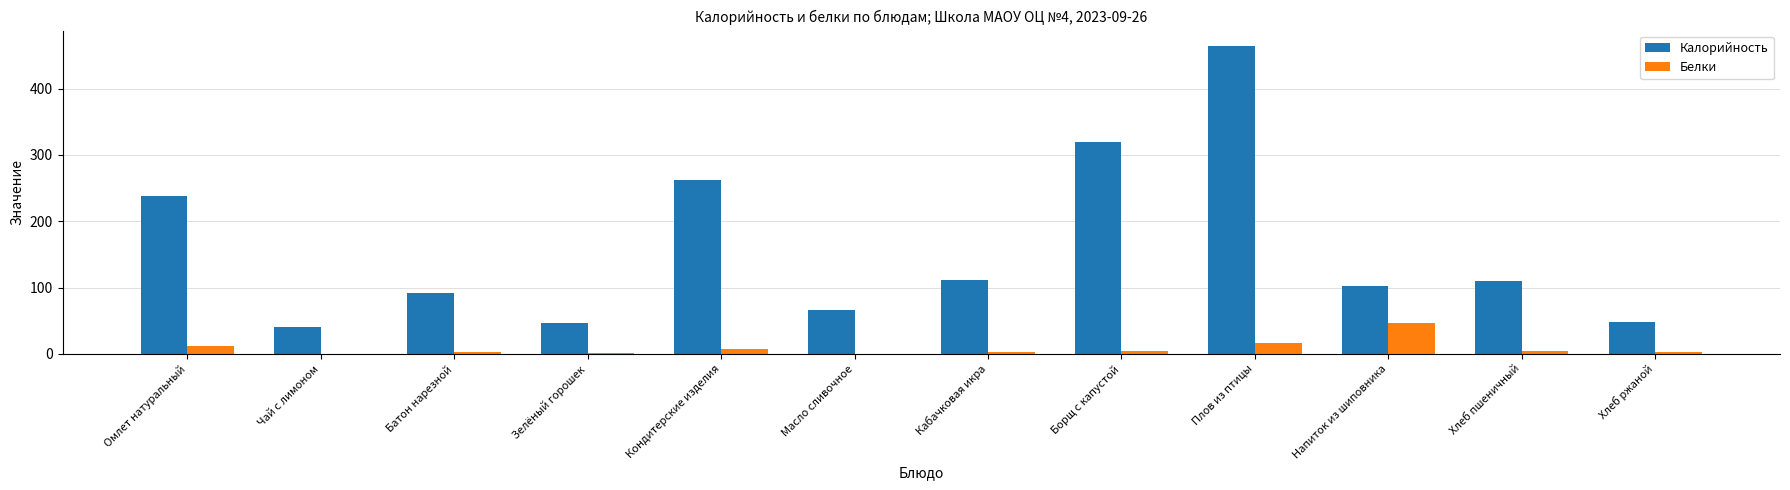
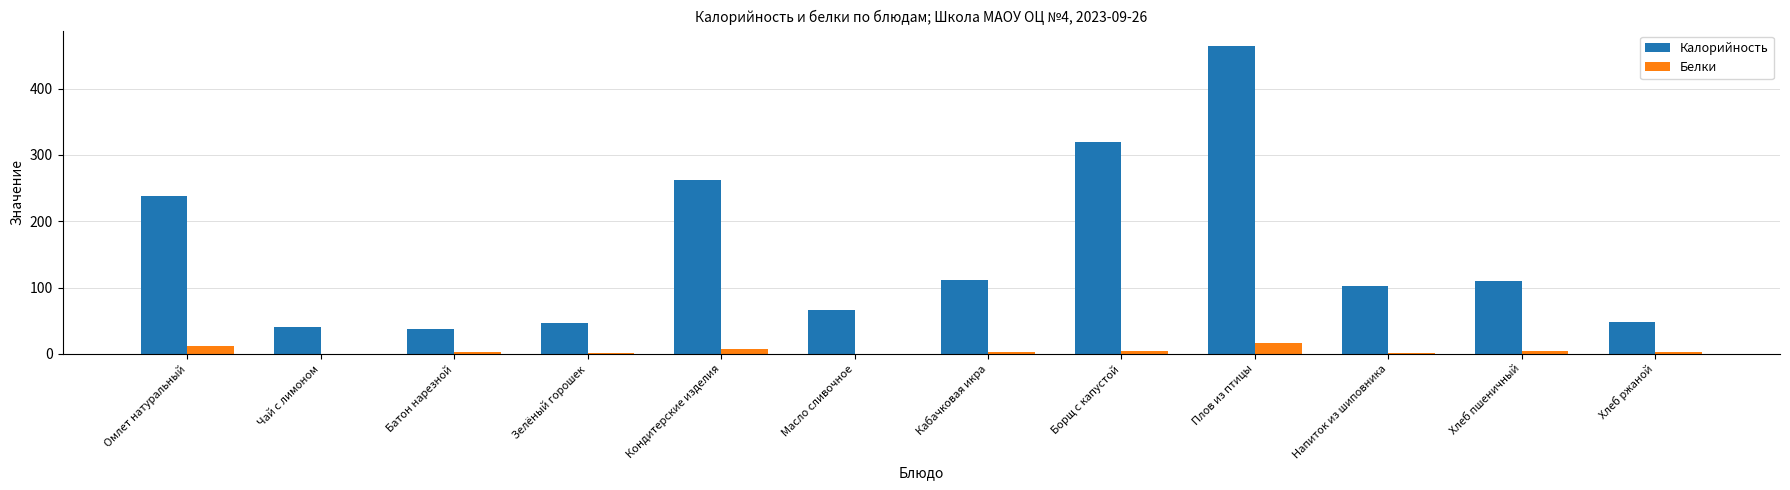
Калорийность, Батон нарезной: 90 -> 40
Белки, Напиток из шиповника: 50 -> 0
